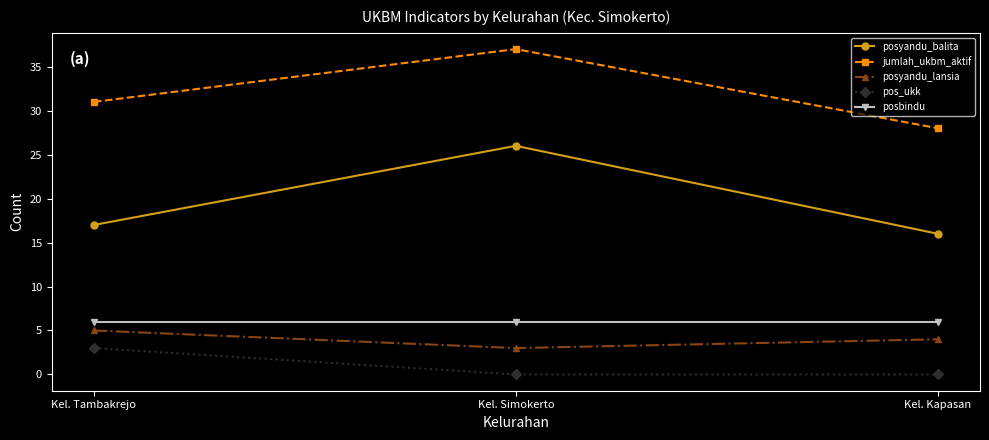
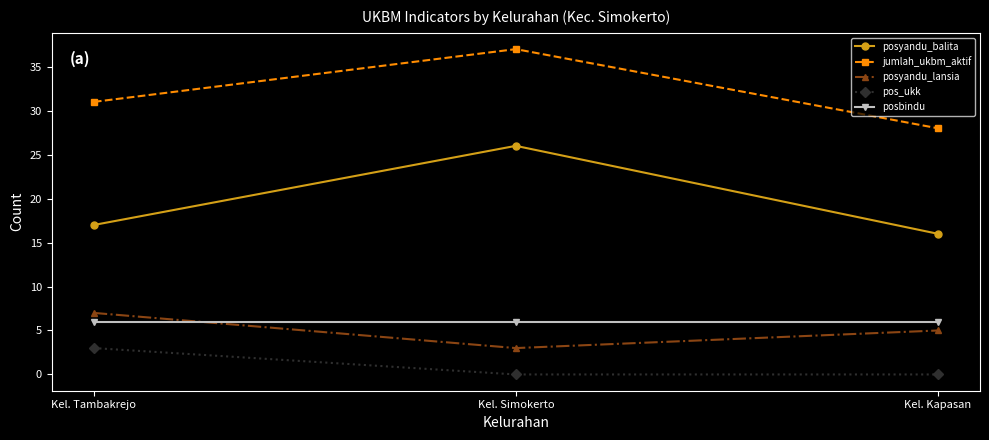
posyandu_lansia, Kel. Tambakrejo: 5 -> 7
posyandu_lansia, Kel. Kapasan: 4 -> 5
